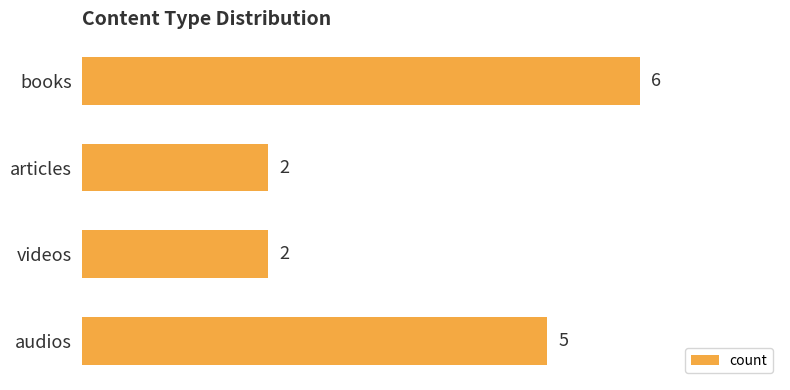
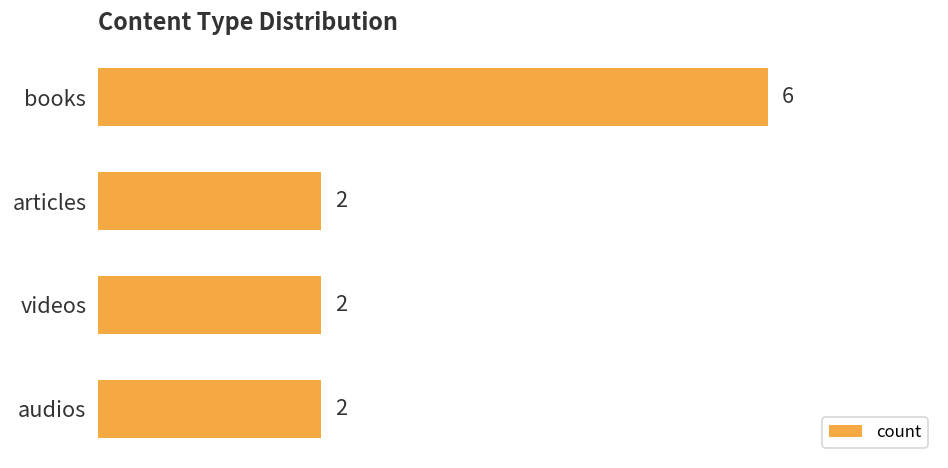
audios: 5 -> 2
